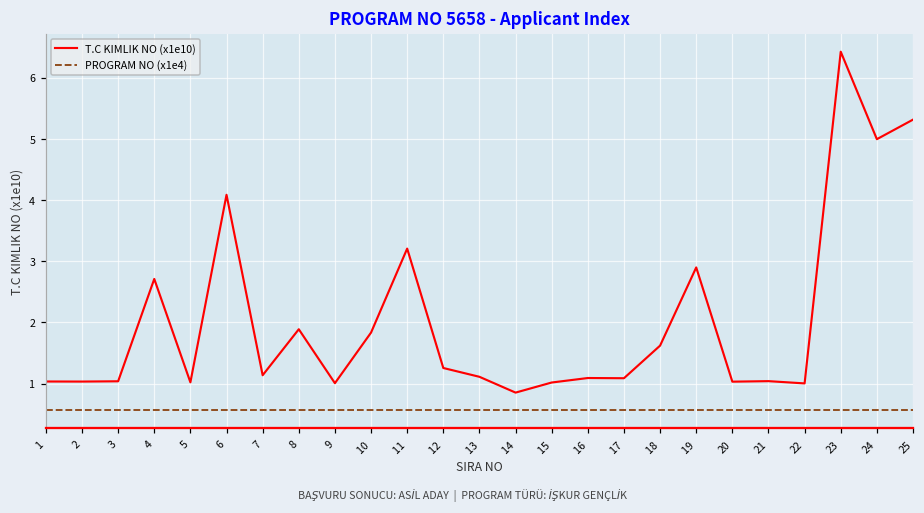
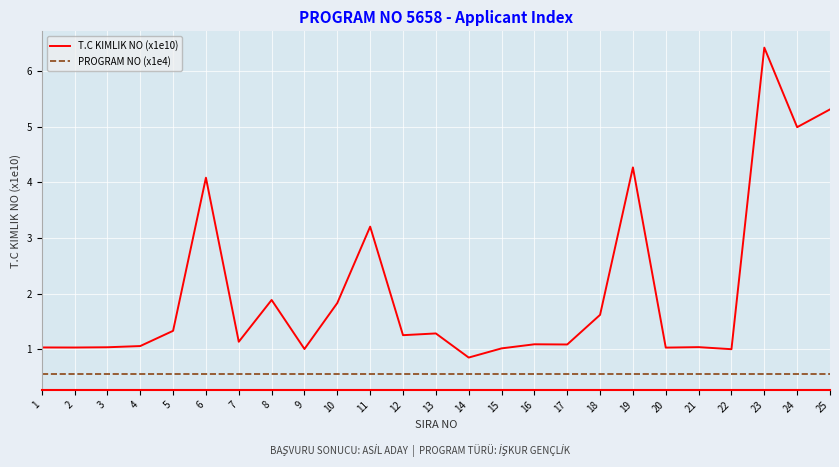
T.C KIMLIK NO (x1e10), 4: 2.7 -> 1.1
T.C KIMLIK NO (x1e10), 5: 1.0 -> 1.3
T.C KIMLIK NO (x1e10), 13: 1.1 -> 1.3
T.C KIMLIK NO (x1e10), 19: 2.9 -> 4.3
